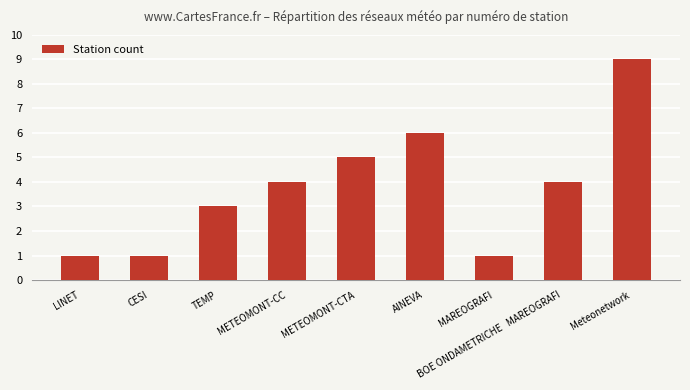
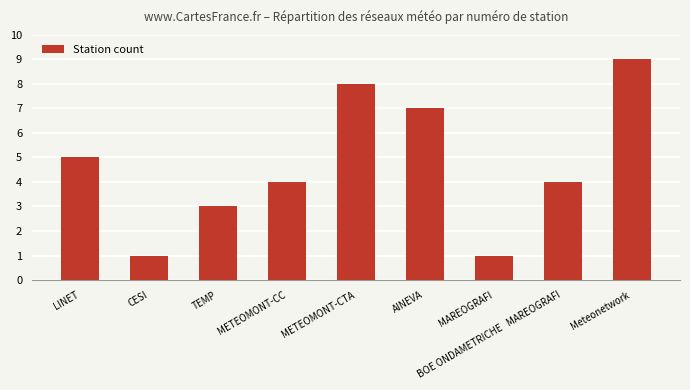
LINET: 1 -> 5
METEOMONT-CTA: 5 -> 8
AINEVA: 6 -> 7
